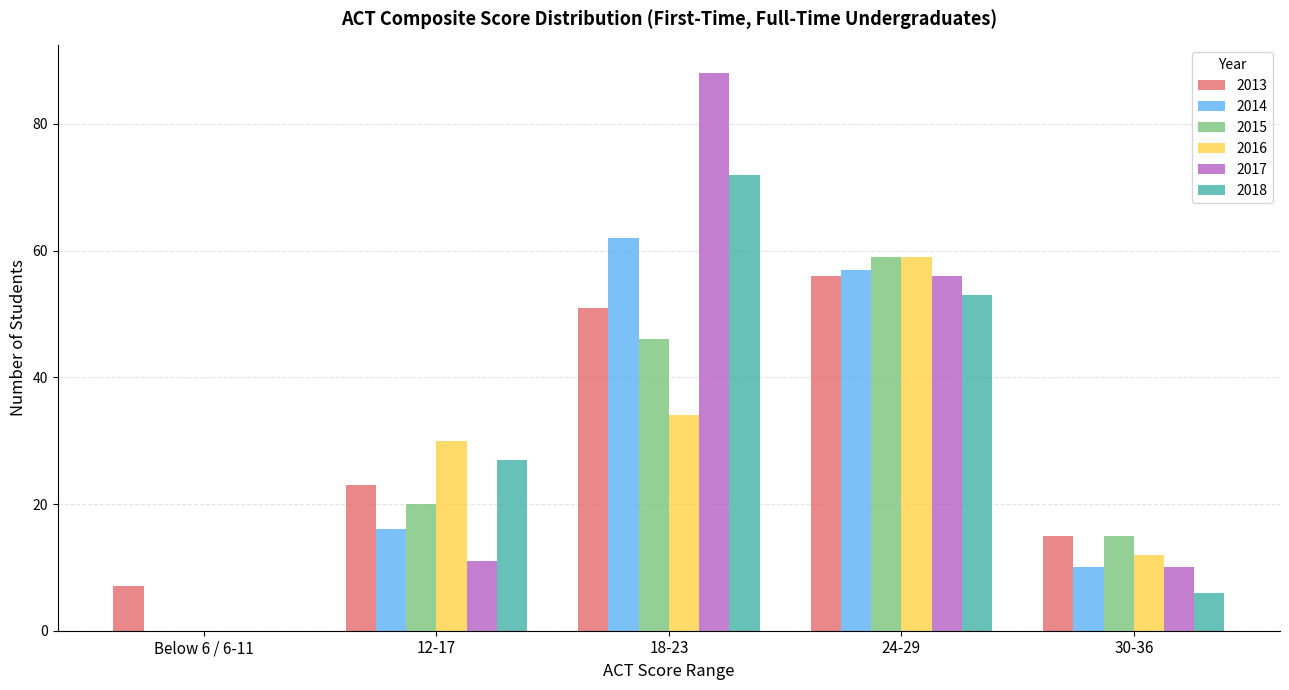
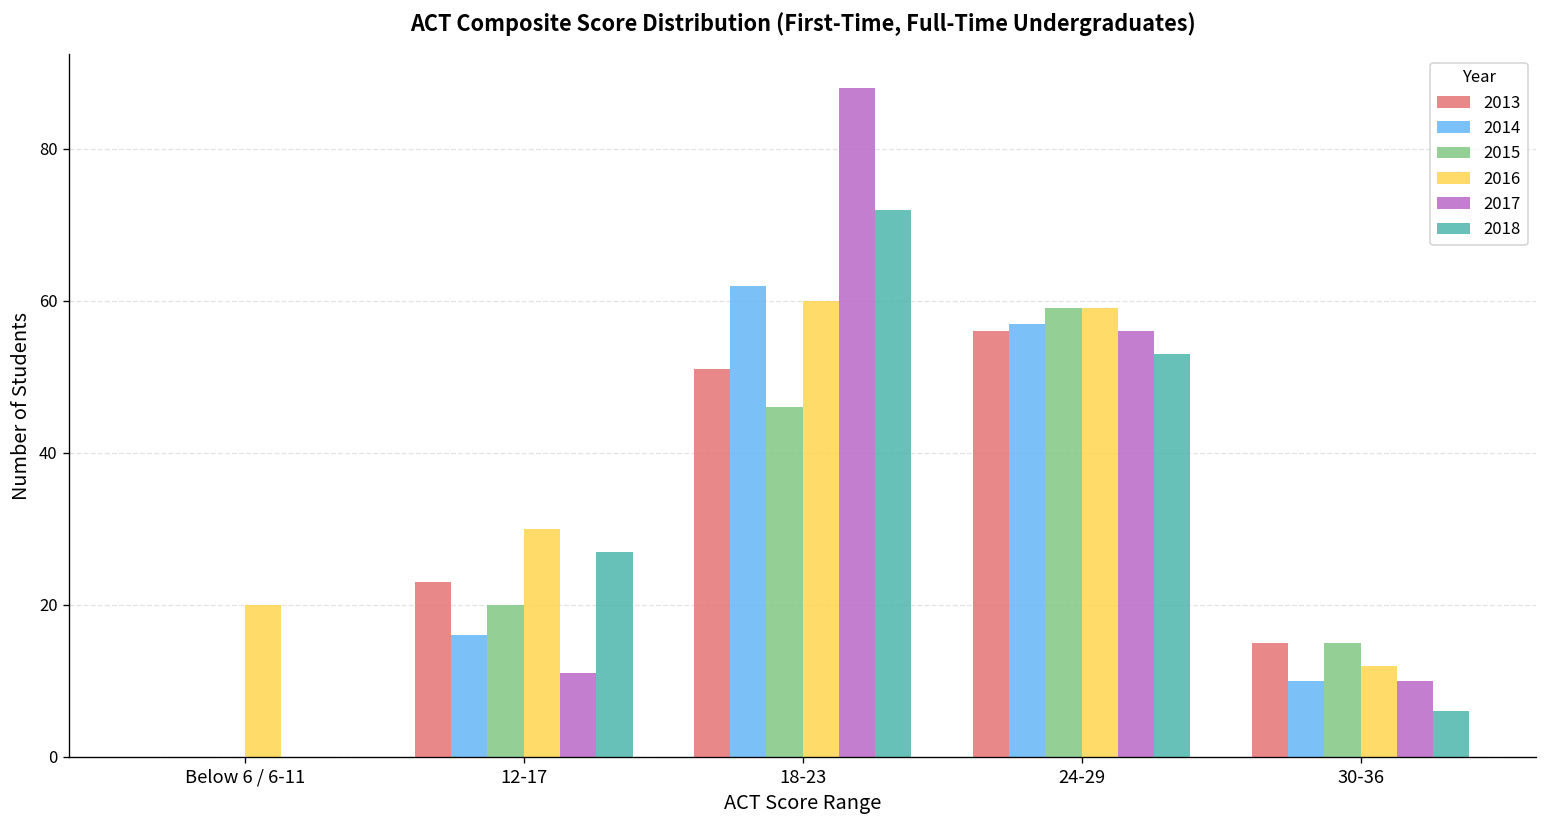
2013, Below 6 / 6-11: 7 -> 0
2016, Below 6 / 6-11: 0 -> 20
2016, 18-23: 34 -> 60
